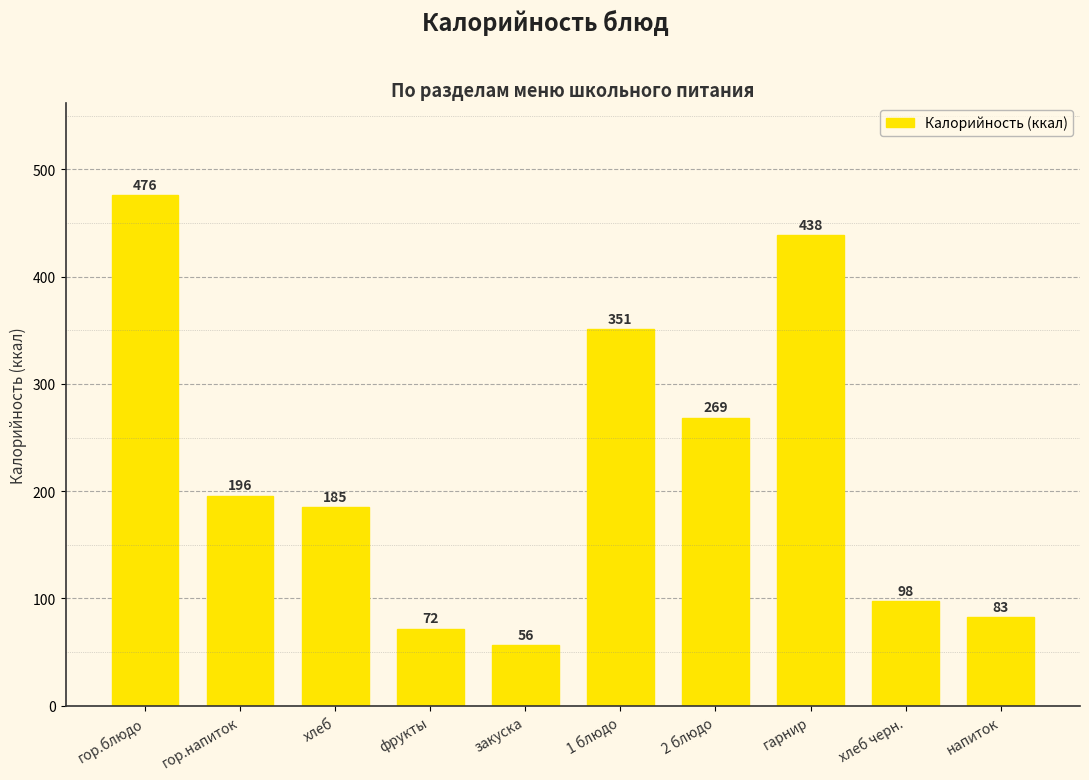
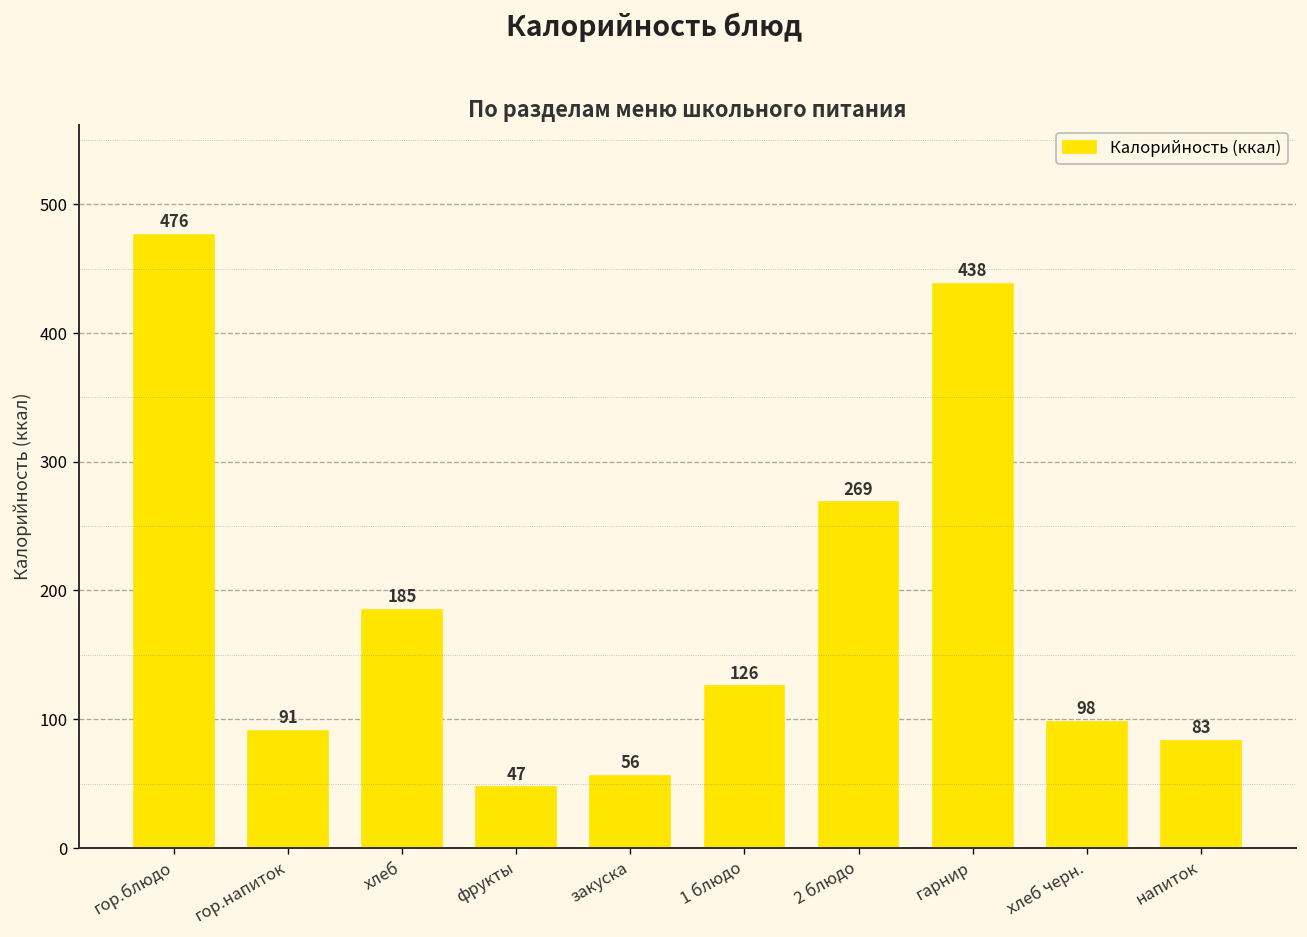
гор.напиток: 196 -> 91
фрукты: 72 -> 47
1 блюдо: 351 -> 126
